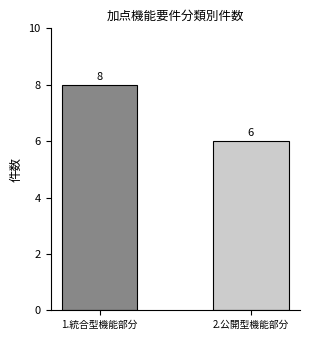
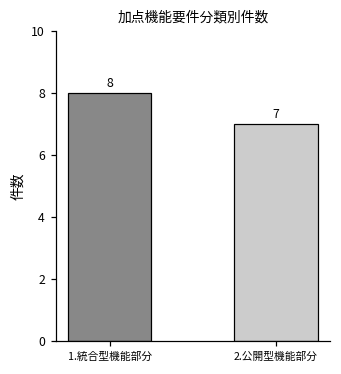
2.公開型機能部分: 6 -> 7
